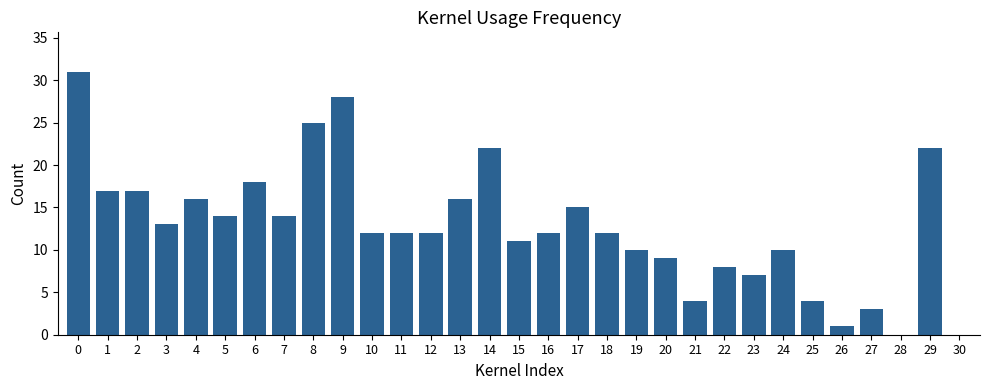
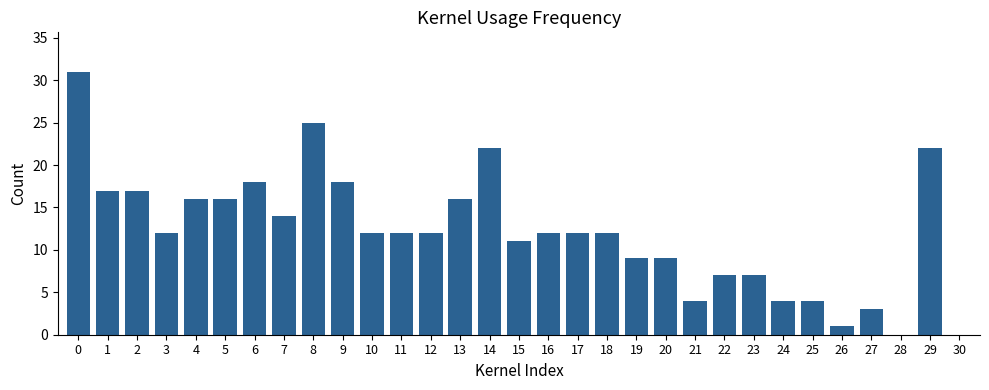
3: 13 -> 12
5: 14 -> 16
9: 28 -> 18
17: 15 -> 12
19: 10 -> 9
22: 8 -> 7
24: 10 -> 4
